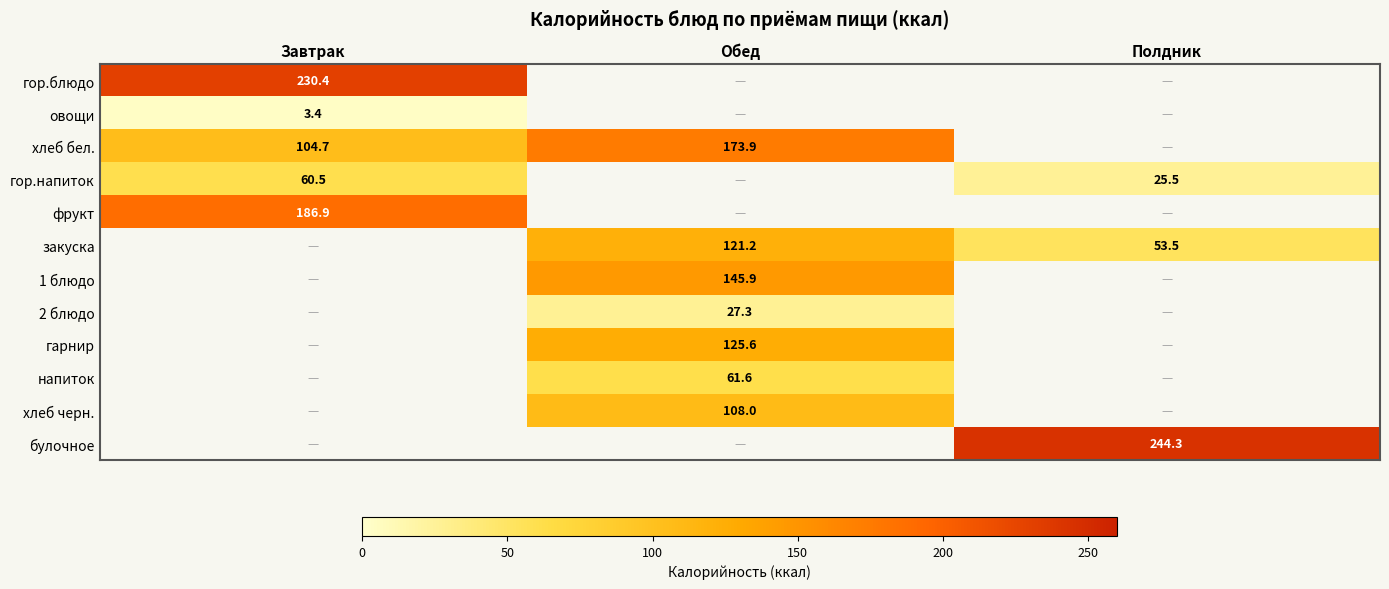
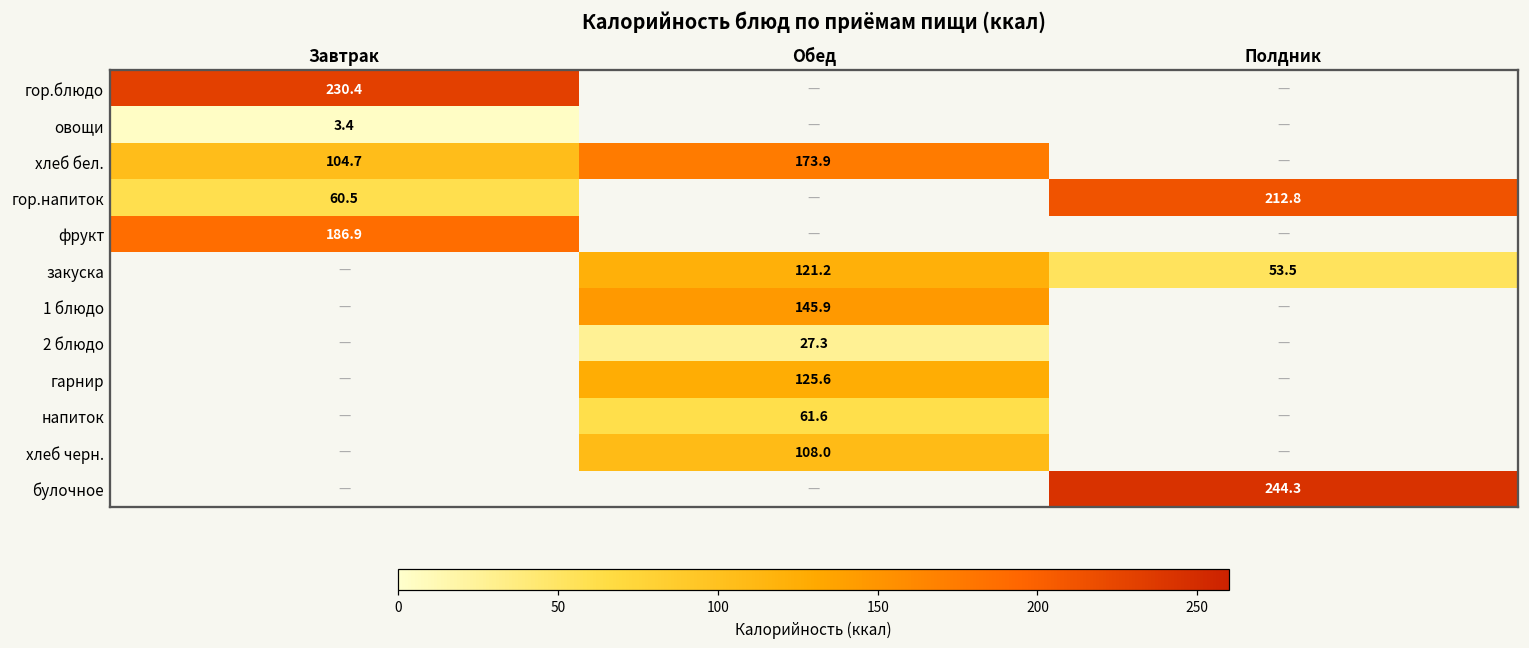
гор.напиток, Полдник: 25.5 -> 212.8
